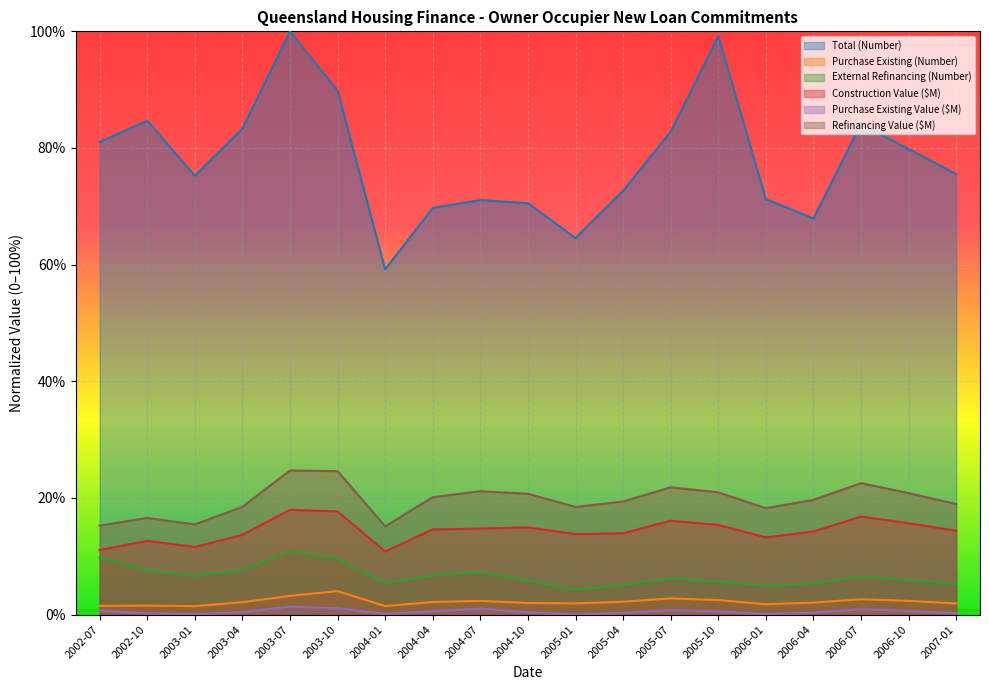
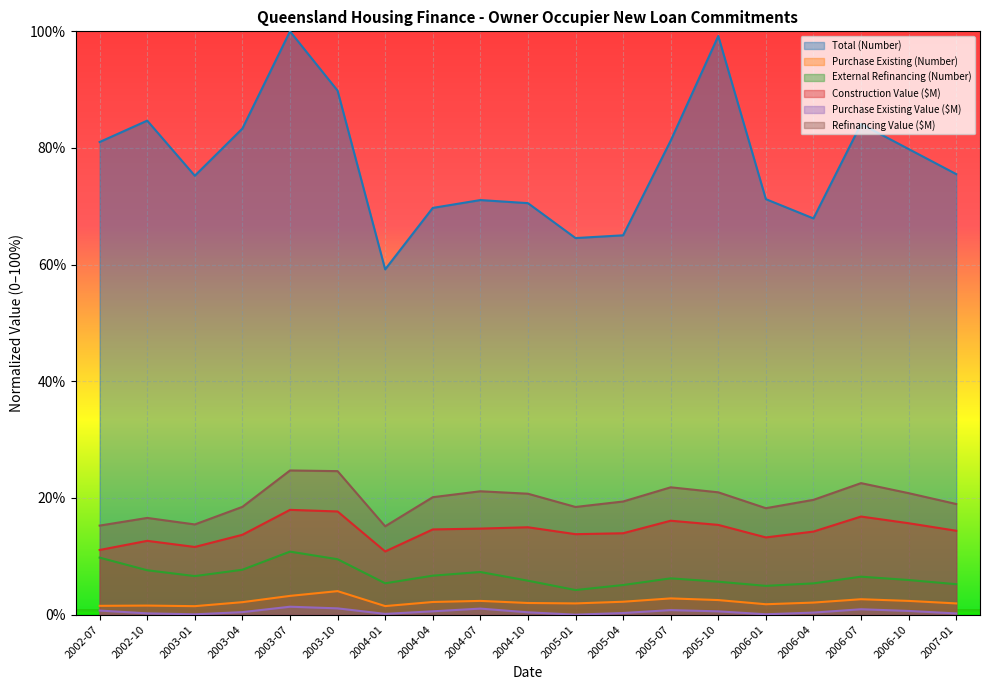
Total (Number), 2005-04: 73% -> 65%
Total (Number), 2005-07: 83% -> 81%
